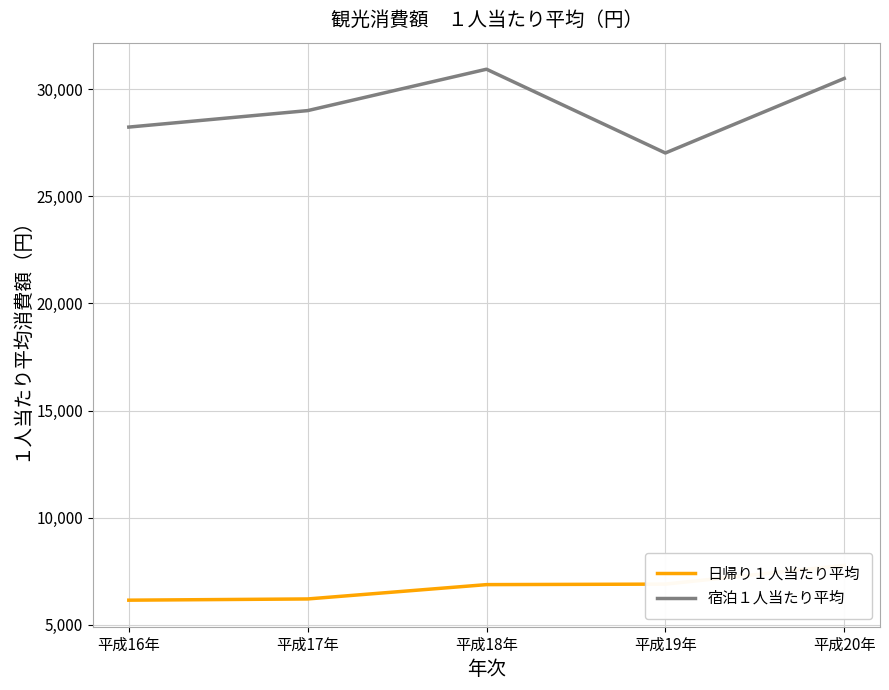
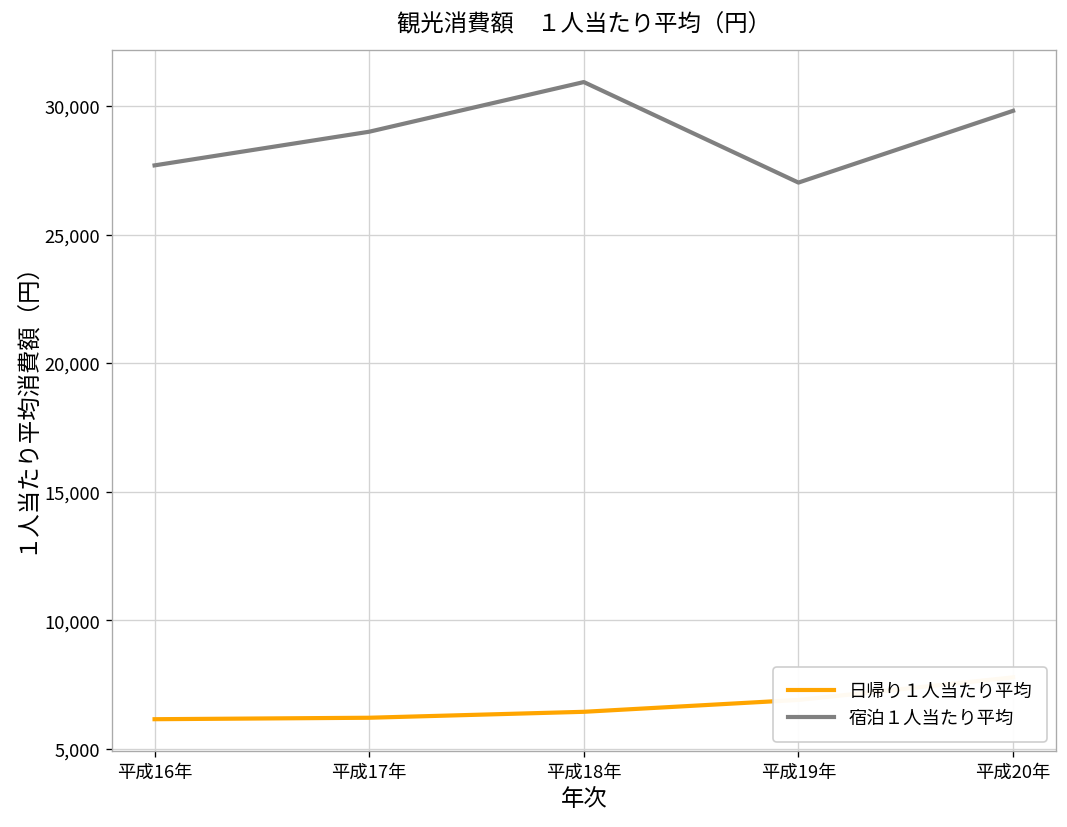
宿泊１人当たり平均, 平成16年: 28,200 -> 27,700
日帰り１人当たり平均, 平成18年: 6,900 -> 6,400
宿泊１人当たり平均, 平成20年: 30,500 -> 29,800
